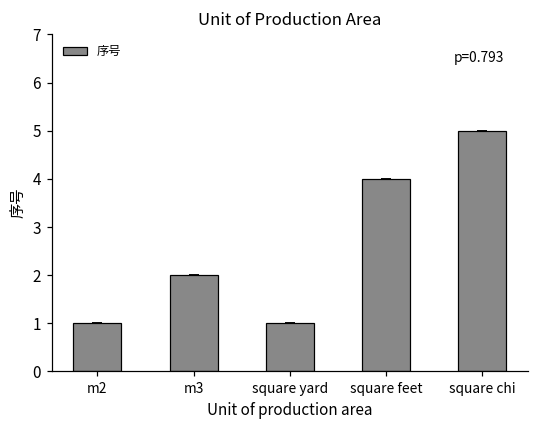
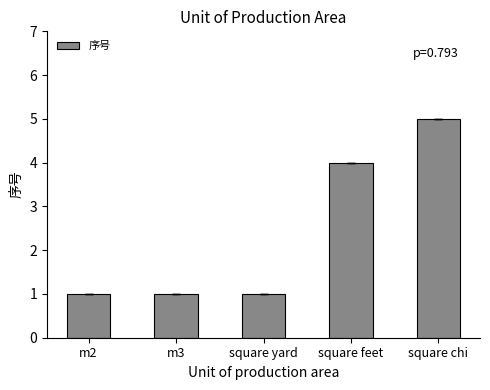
m3: 2 -> 1
